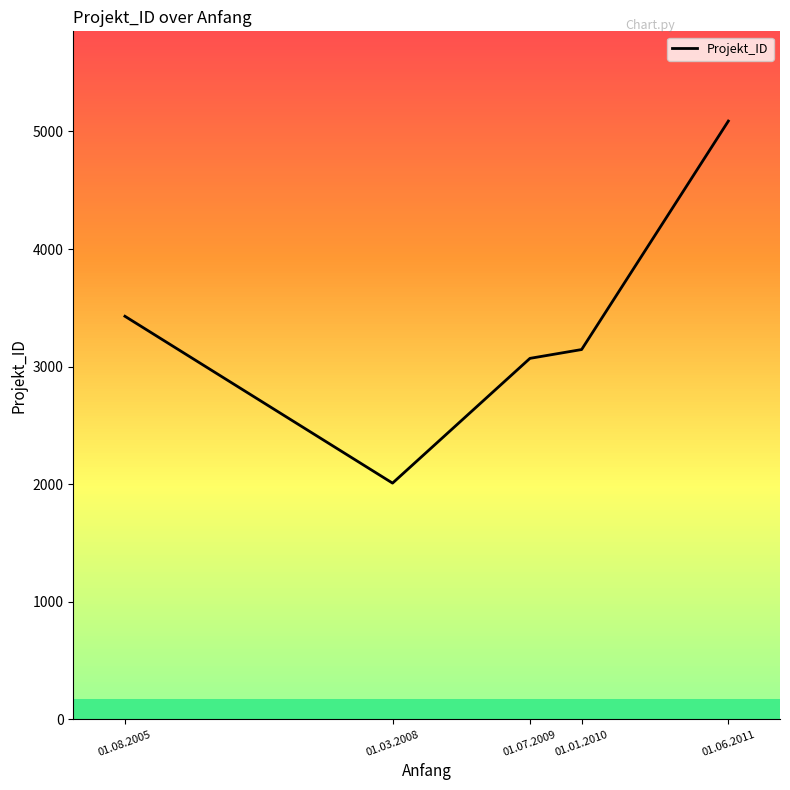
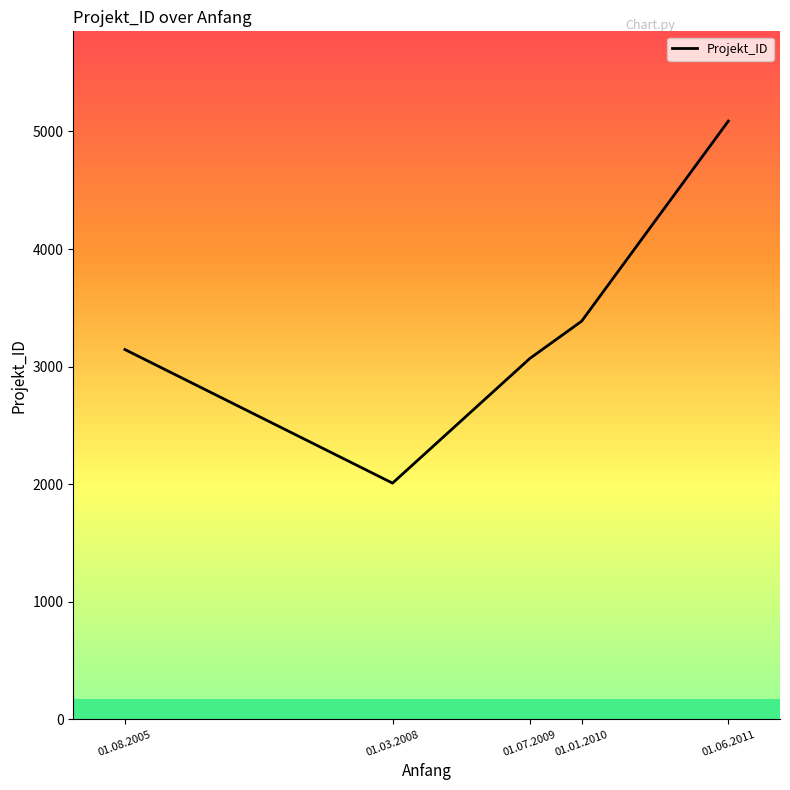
Projekt_ID, 01.08.2005: 3430 -> 3150
Projekt_ID, 01.01.2010: 3150 -> 3390
